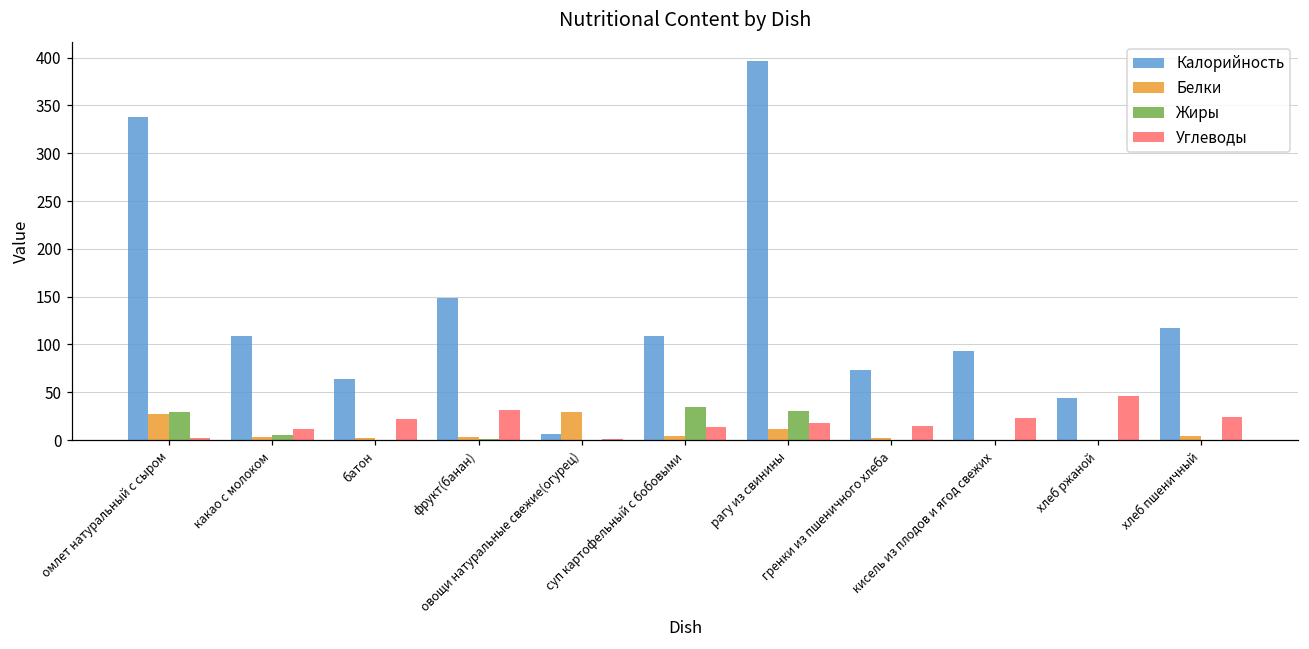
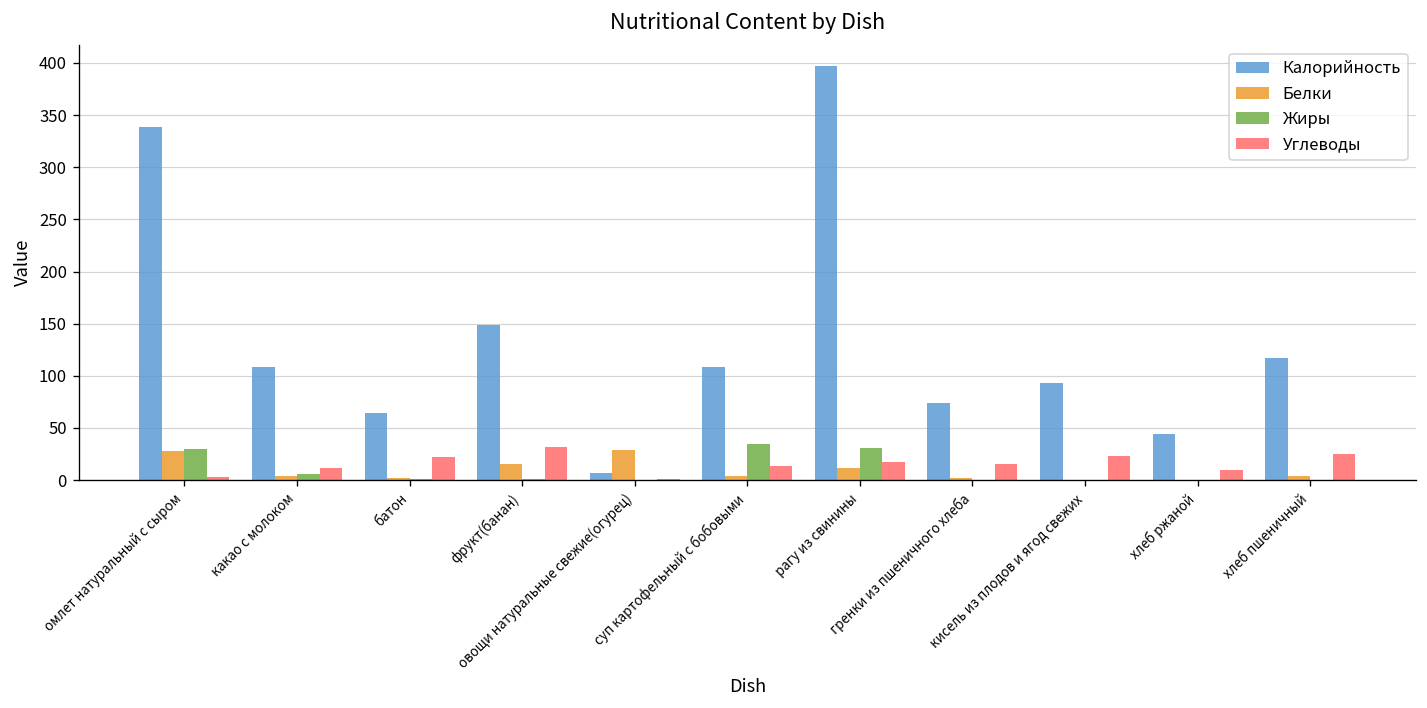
Белки, фрукт(банан): 0 -> 20
Углеводы, хлеб ржаной: 50 -> 10
